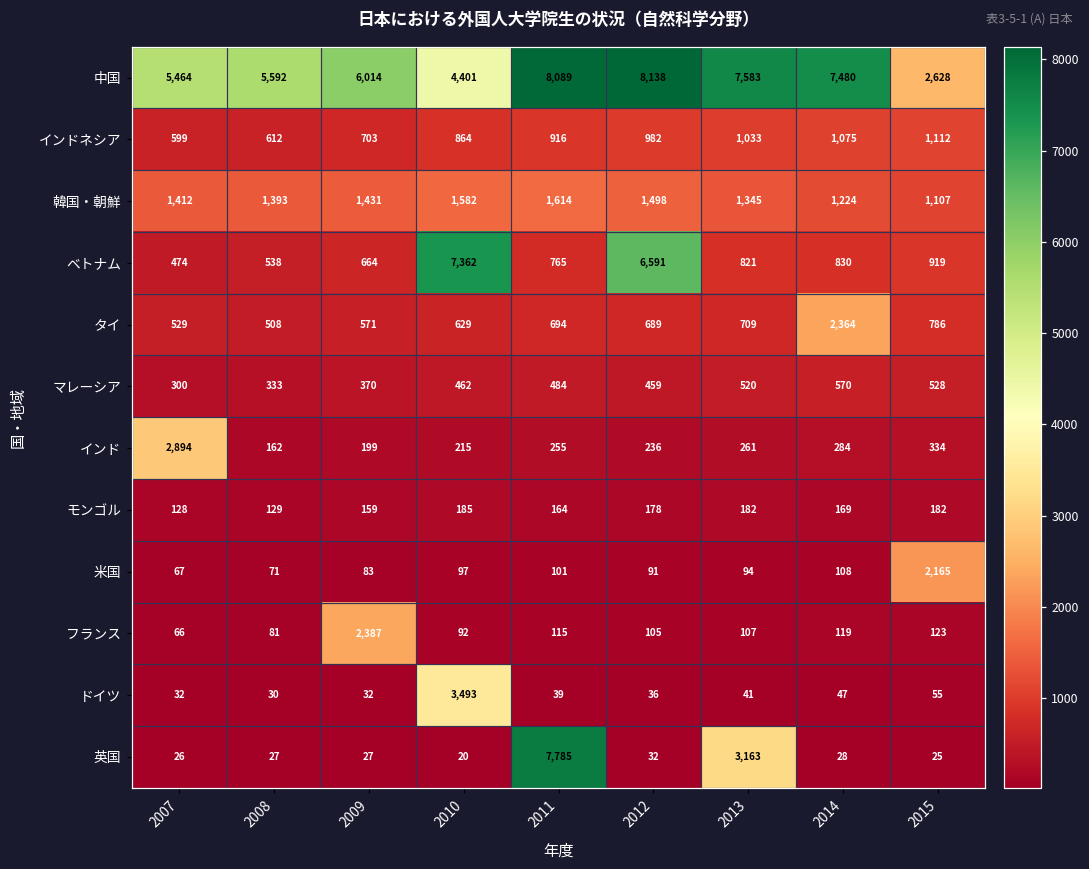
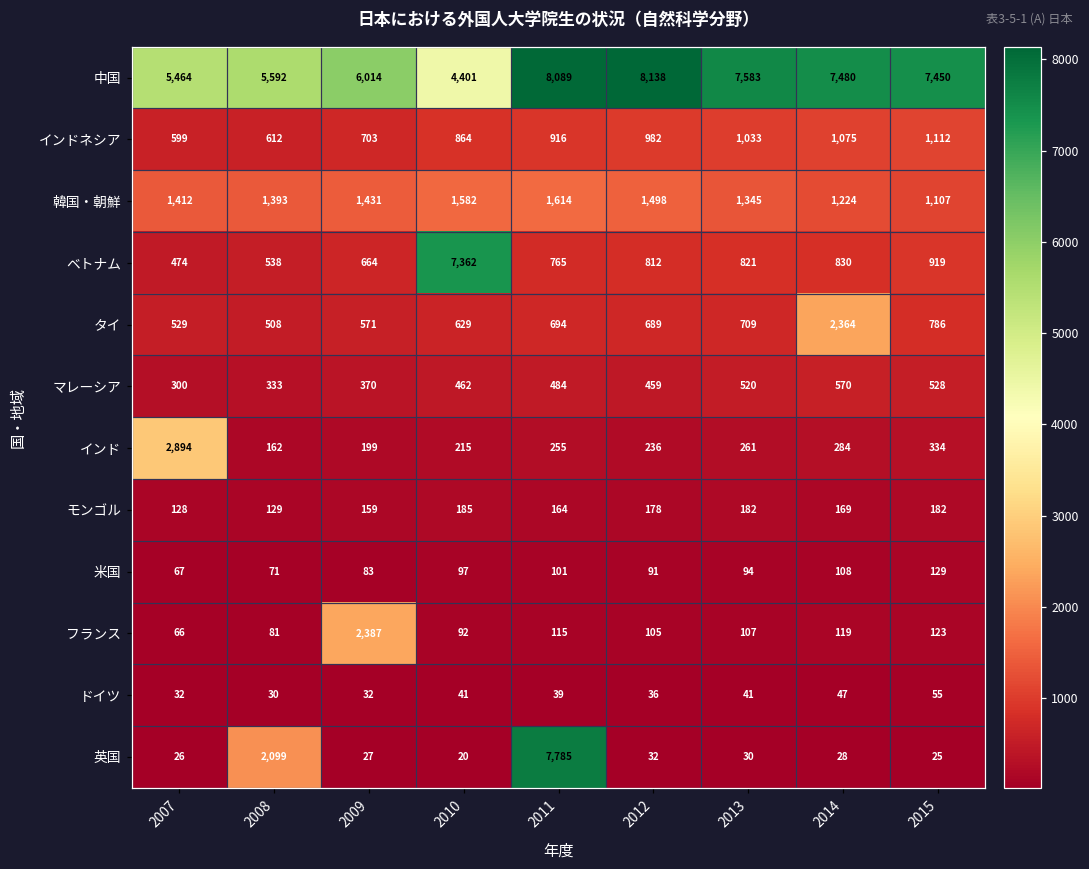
中国, 2015: 2,628 -> 7,450
ベトナム, 2012: 6,591 -> 812
米国, 2015: 2,165 -> 129
ドイツ, 2010: 3,493 -> 41
英国, 2008: 27 -> 2,099
英国, 2013: 3,163 -> 30
